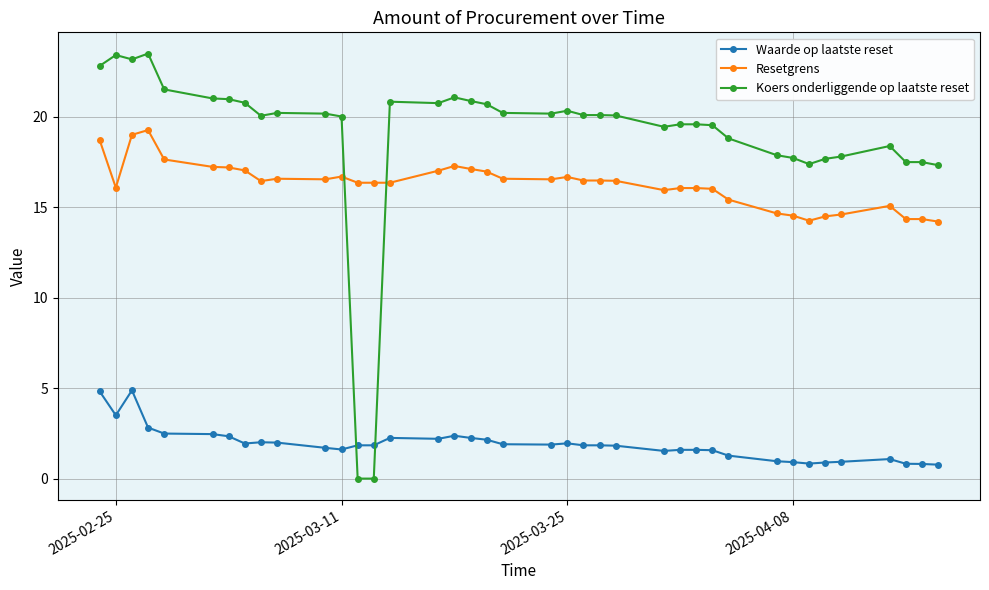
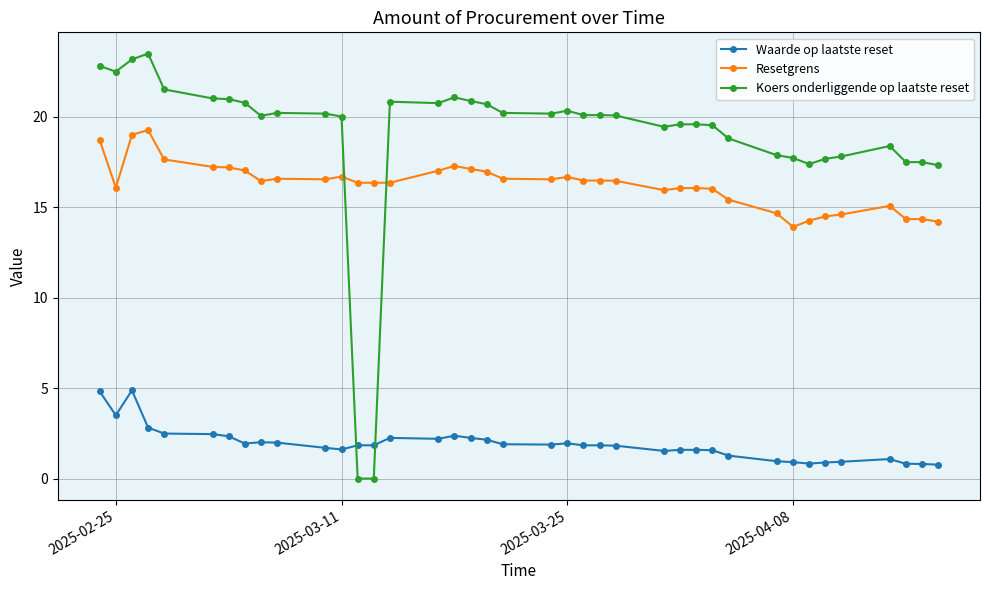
Koers onderliggende op laatste reset, 2025-02-25: 23.4 -> 22.5
Resetgrens, 2025-04-08: 14.5 -> 13.9
